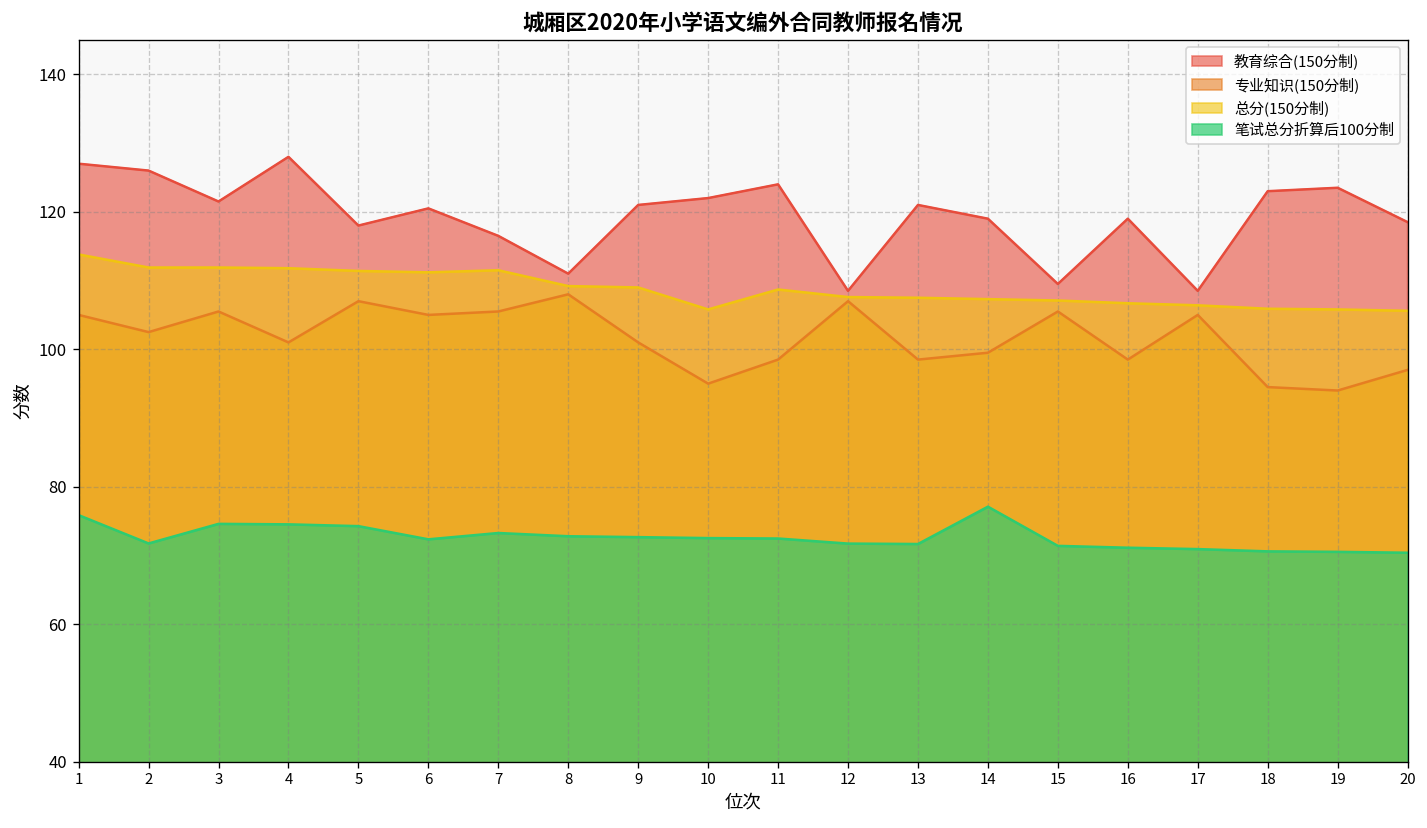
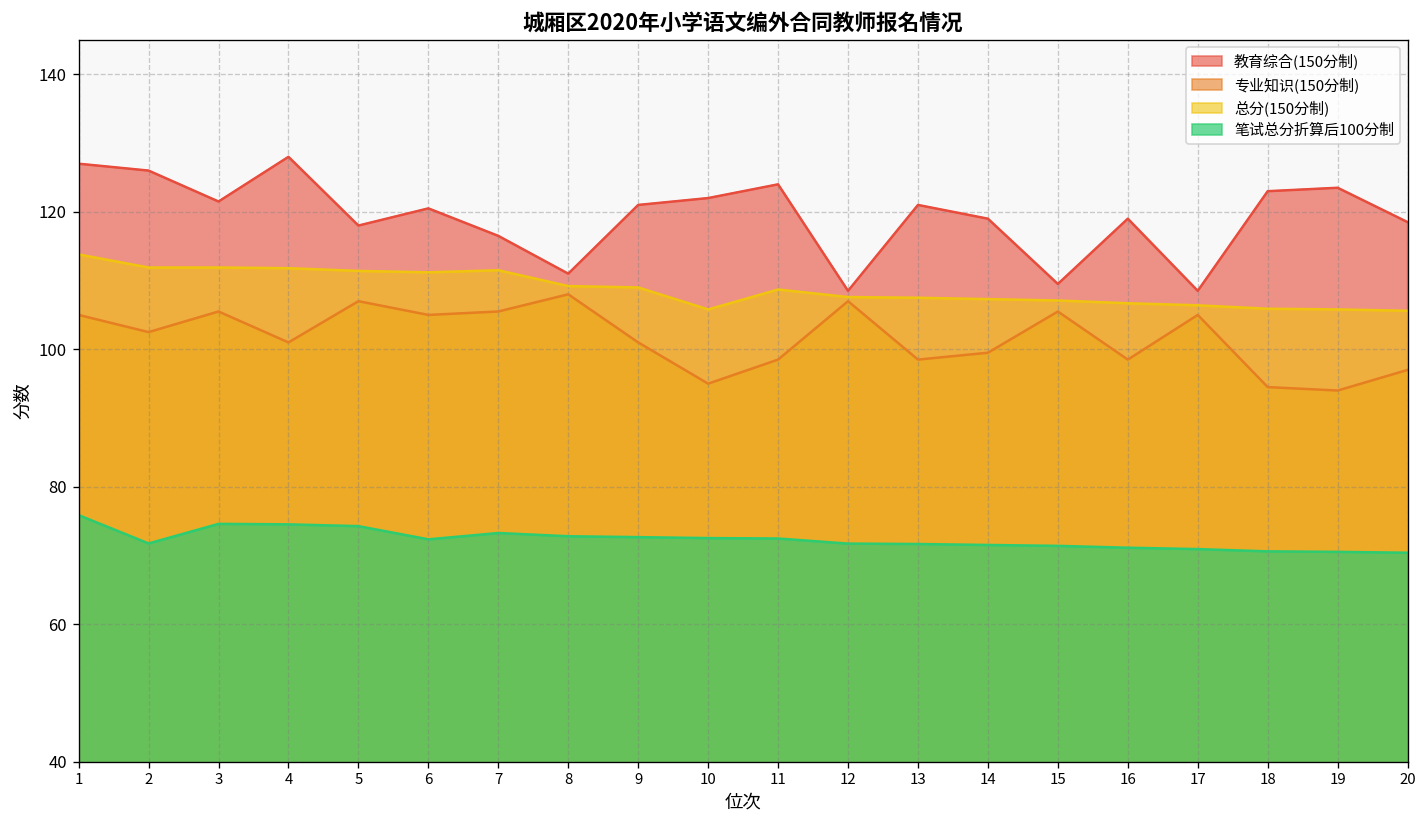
笔试总分折算后100分制, 14: 77 -> 72
